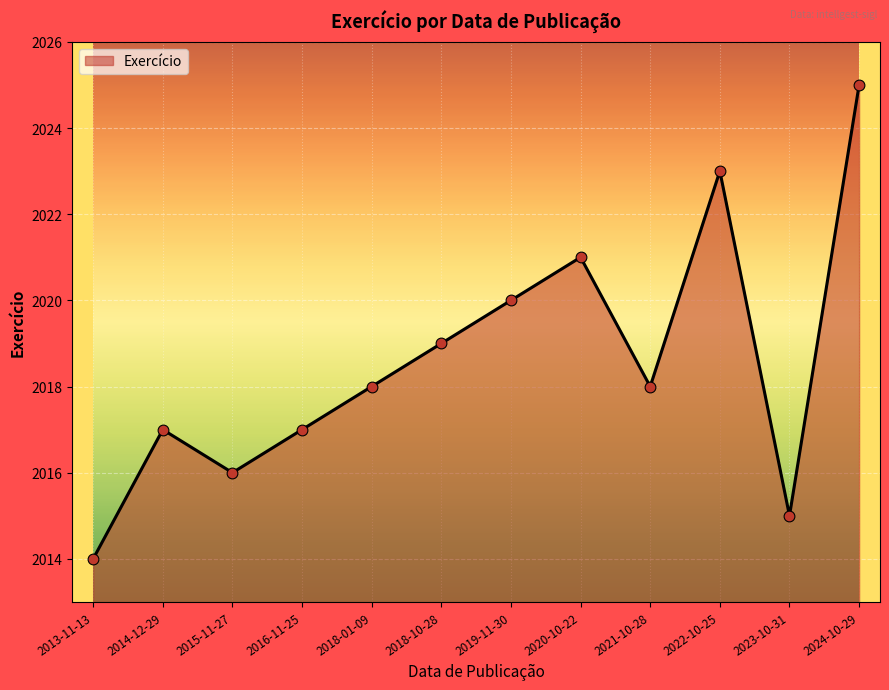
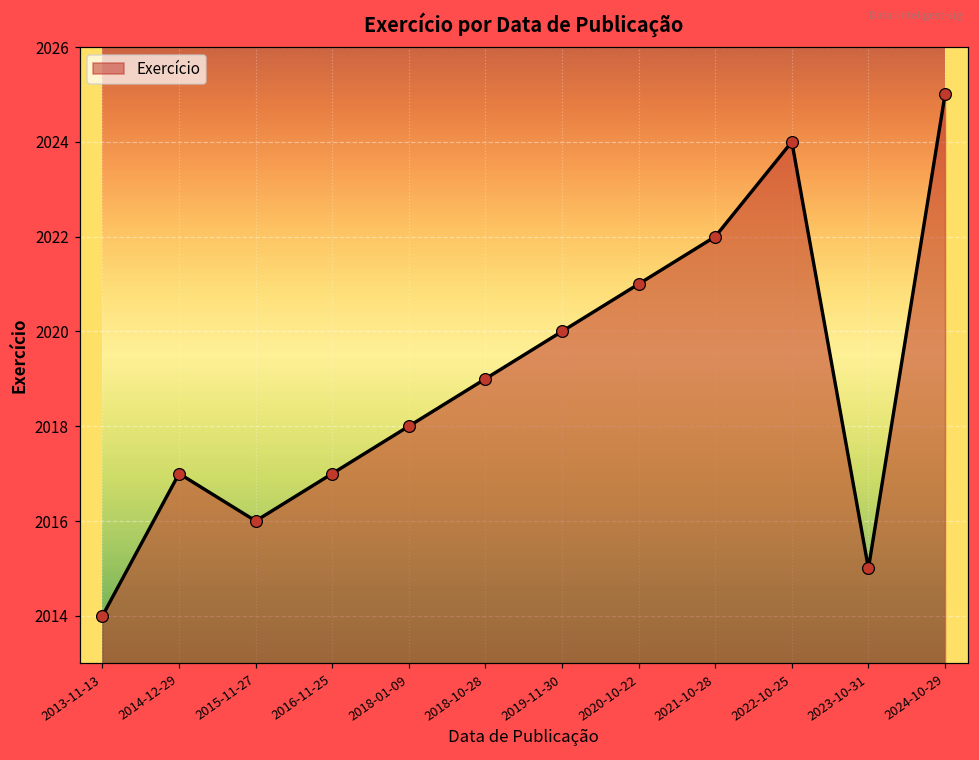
2021-10-28: 2018 -> 2022
2022-10-25: 2023 -> 2024
